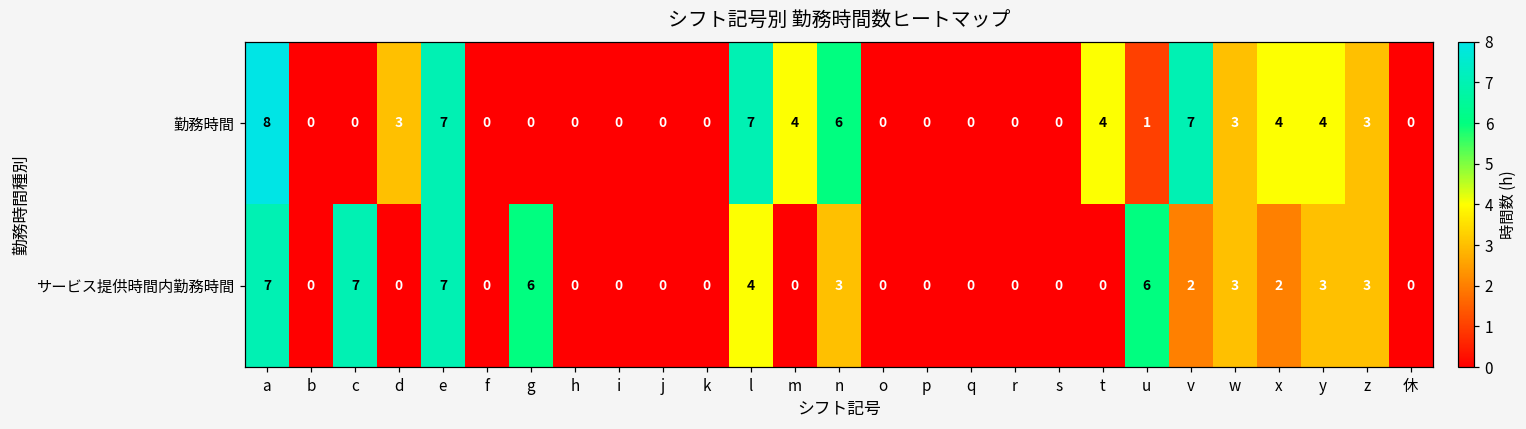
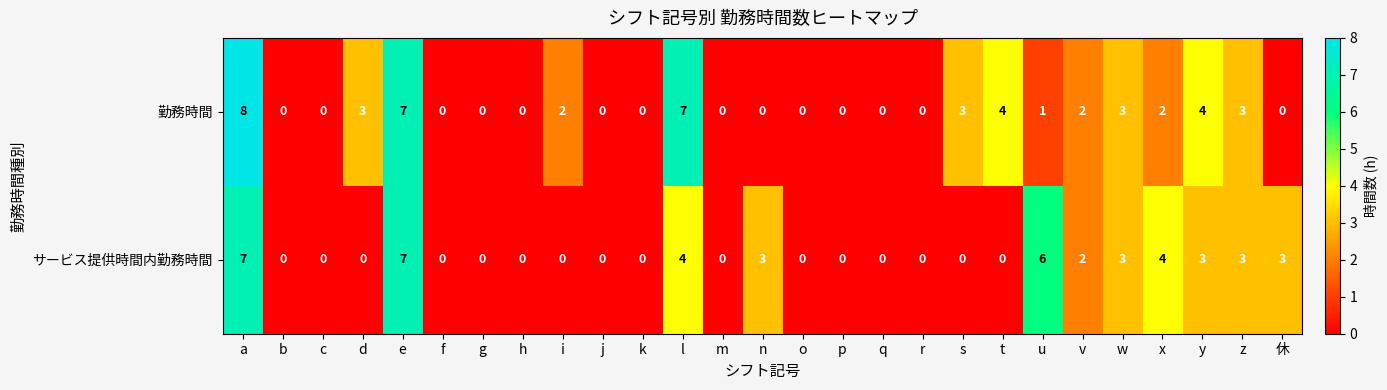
勤務時間, i: 0 -> 2
勤務時間, m: 4 -> 0
勤務時間, n: 6 -> 0
勤務時間, s: 0 -> 3
勤務時間, v: 7 -> 2
勤務時間, x: 4 -> 2
サービス提供時間内勤務時間, c: 7 -> 0
サービス提供時間内勤務時間, g: 6 -> 0
サービス提供時間内勤務時間, x: 2 -> 4
サービス提供時間内勤務時間, 休: 0 -> 3
